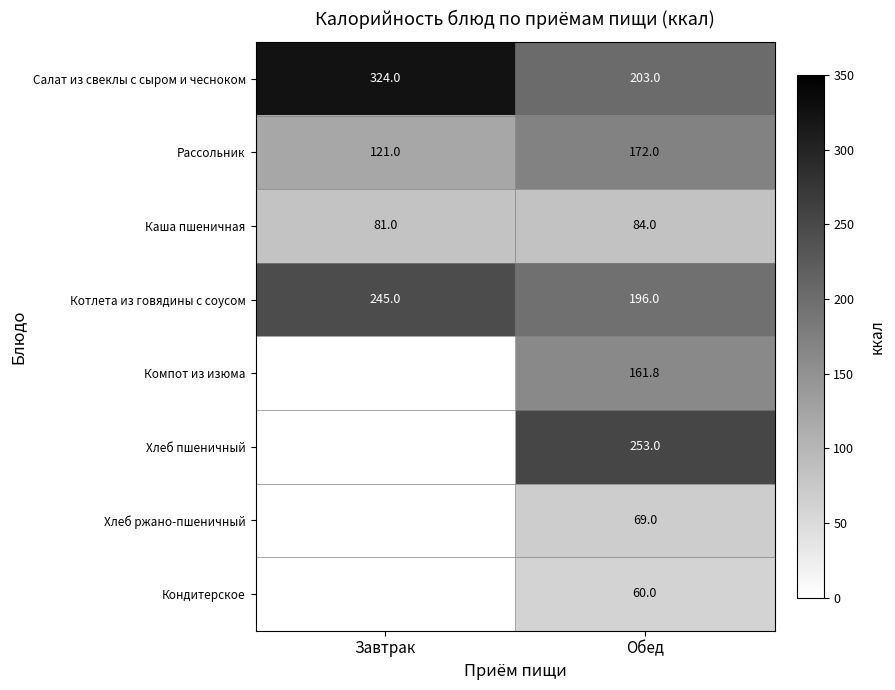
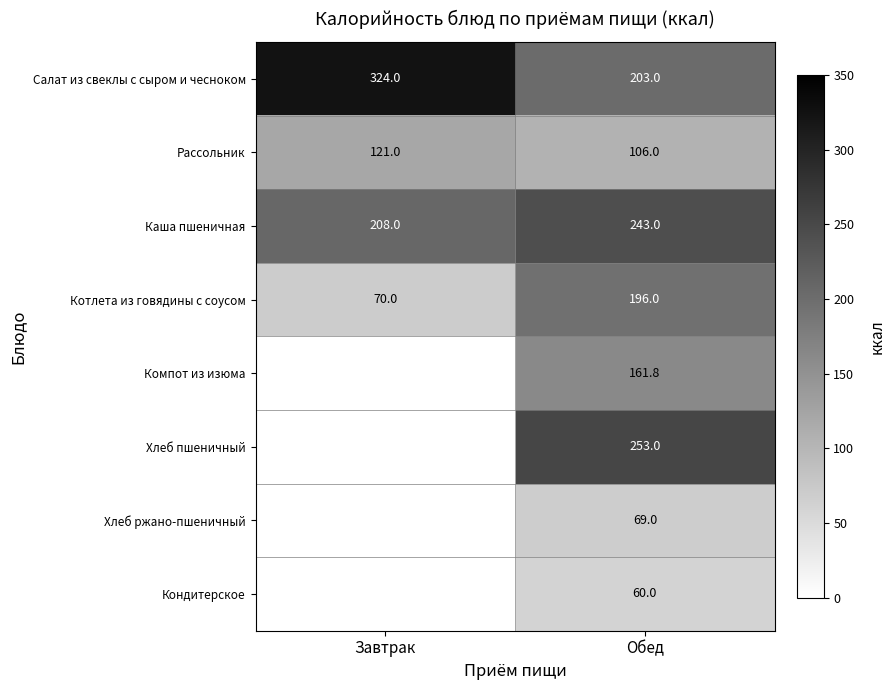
Рассольник, Обед: 172.0 -> 106.0
Каша пшеничная, Завтрак: 81.0 -> 208.0
Каша пшеничная, Обед: 84.0 -> 243.0
Котлета из говядины с соусом, Завтрак: 245.0 -> 70.0
